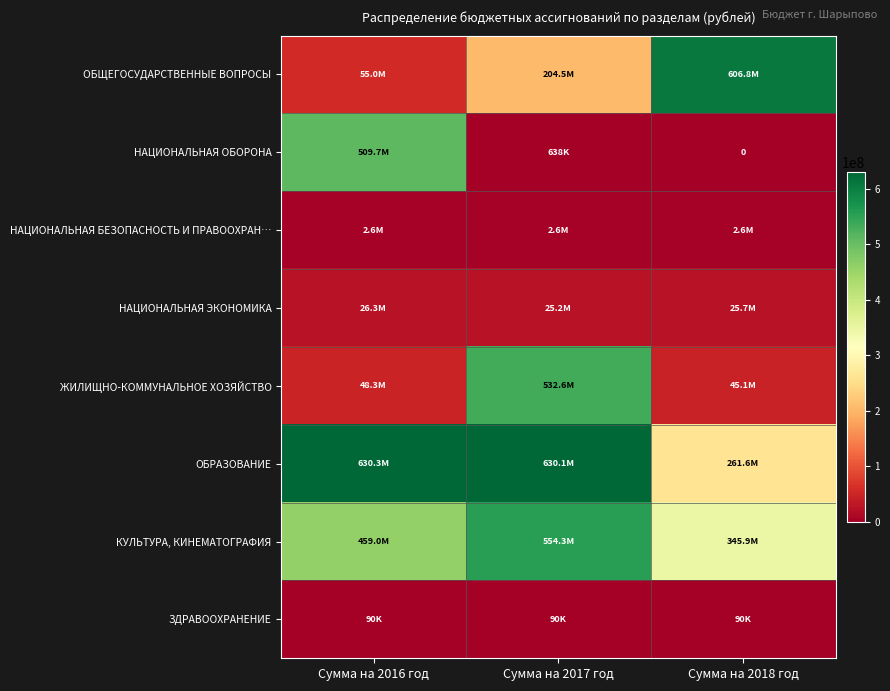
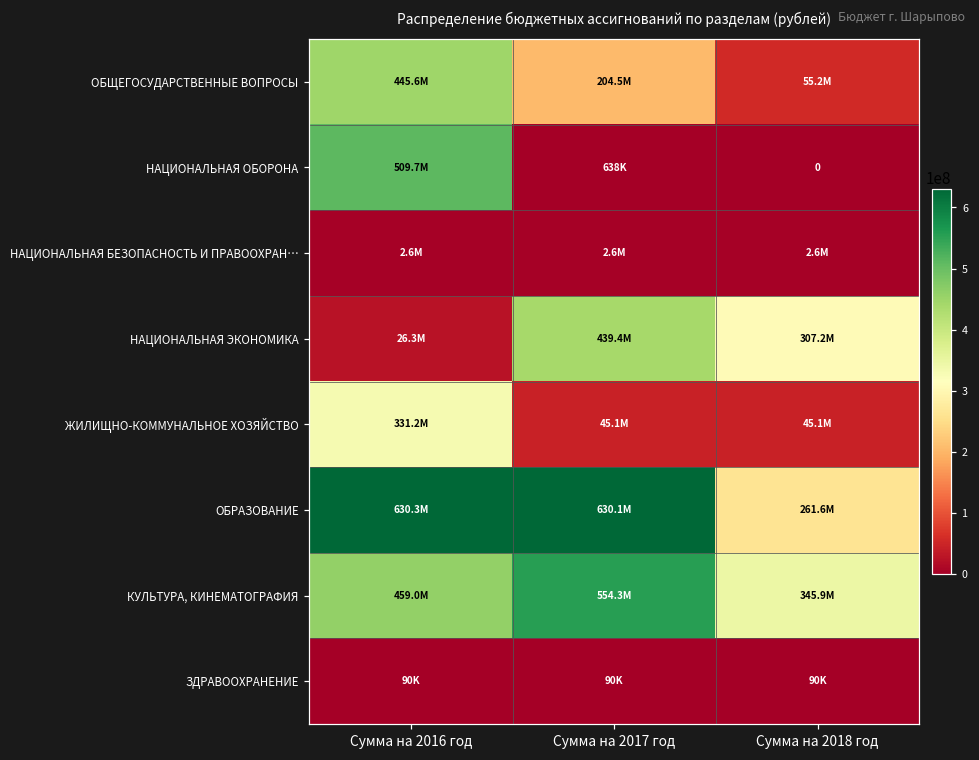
ОБЩЕГОСУДАРСТВЕННЫЕ ВОПРОСЫ, Сумма на 2016 год: 55.0M -> 445.6M
ОБЩЕГОСУДАРСТВЕННЫЕ ВОПРОСЫ, Сумма на 2018 год: 606.8M -> 55.2M
НАЦИОНАЛЬНАЯ ЭКОНОМИКА, Сумма на 2017 год: 25.2M -> 439.4M
НАЦИОНАЛЬНАЯ ЭКОНОМИКА, Сумма на 2018 год: 25.7M -> 307.2M
ЖИЛИЩНО-КОММУНАЛЬНОЕ ХОЗЯЙСТВО, Сумма на 2016 год: 48.3M -> 331.2M
ЖИЛИЩНО-КОММУНАЛЬНОЕ ХОЗЯЙСТВО, Сумма на 2017 год: 532.6M -> 45.1M
